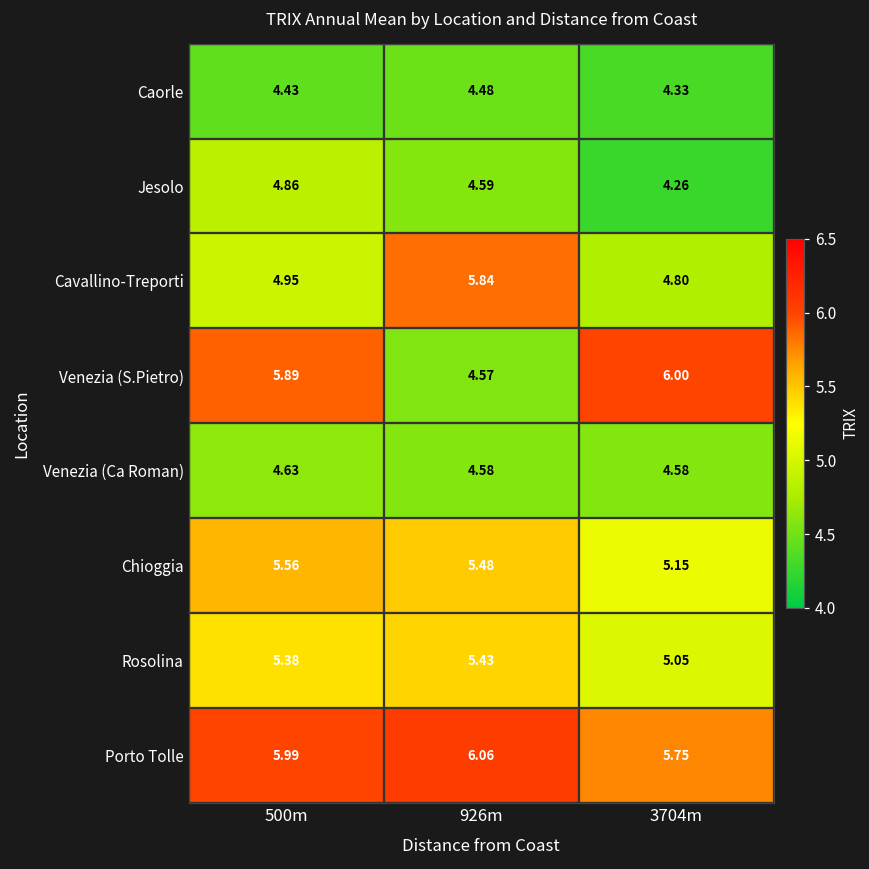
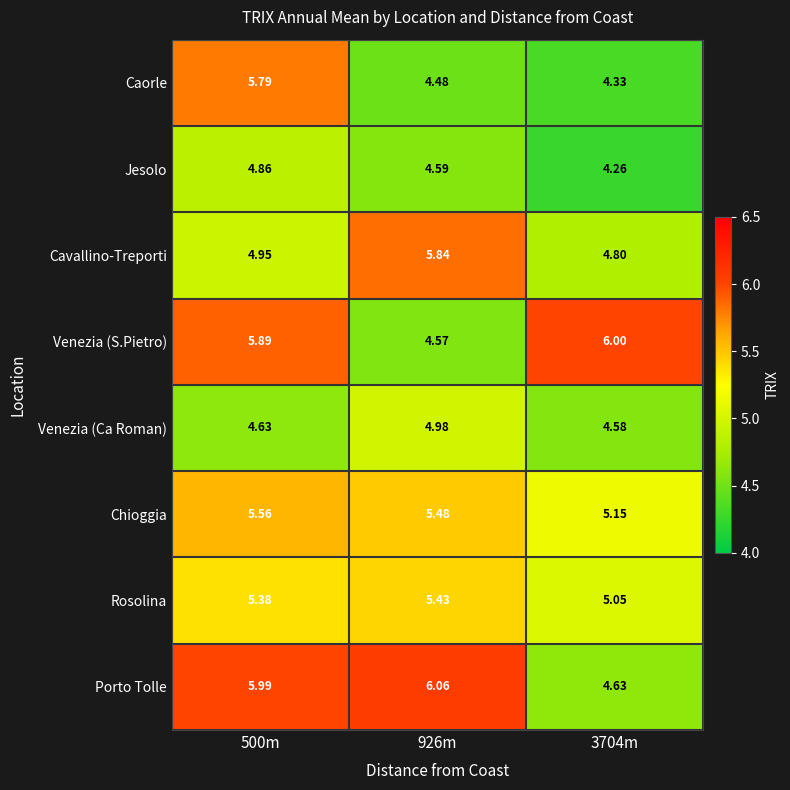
Caorle, 500m: 4.43 -> 5.79
Venezia (Ca Roman), 926m: 4.58 -> 4.98
Porto Tolle, 3704m: 5.75 -> 4.63
